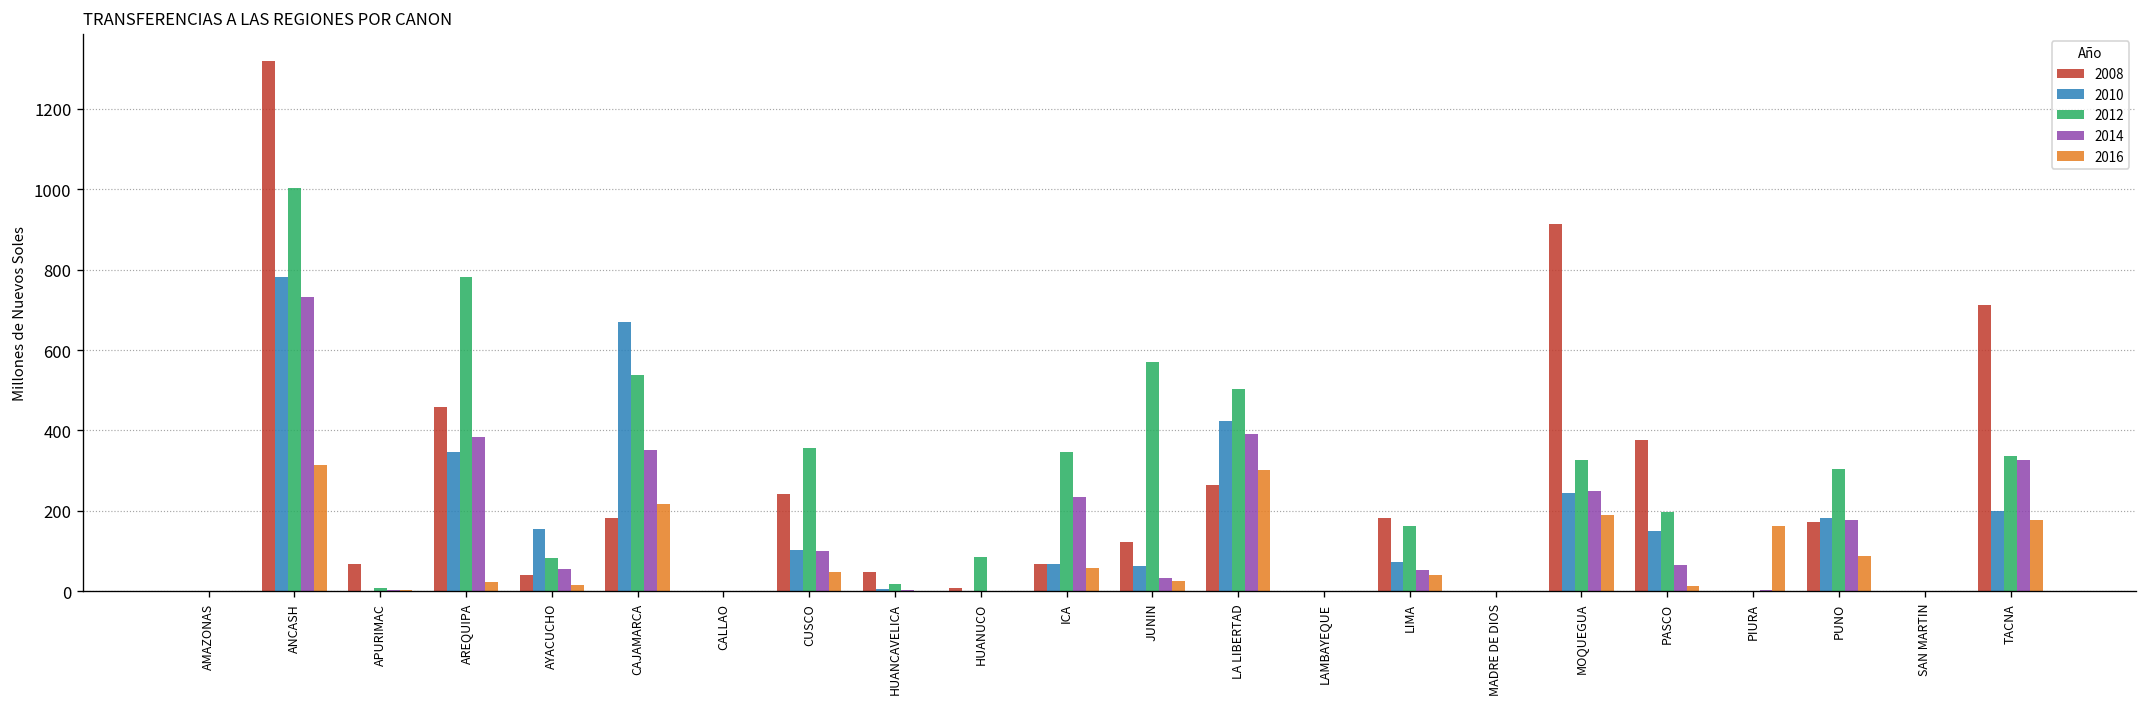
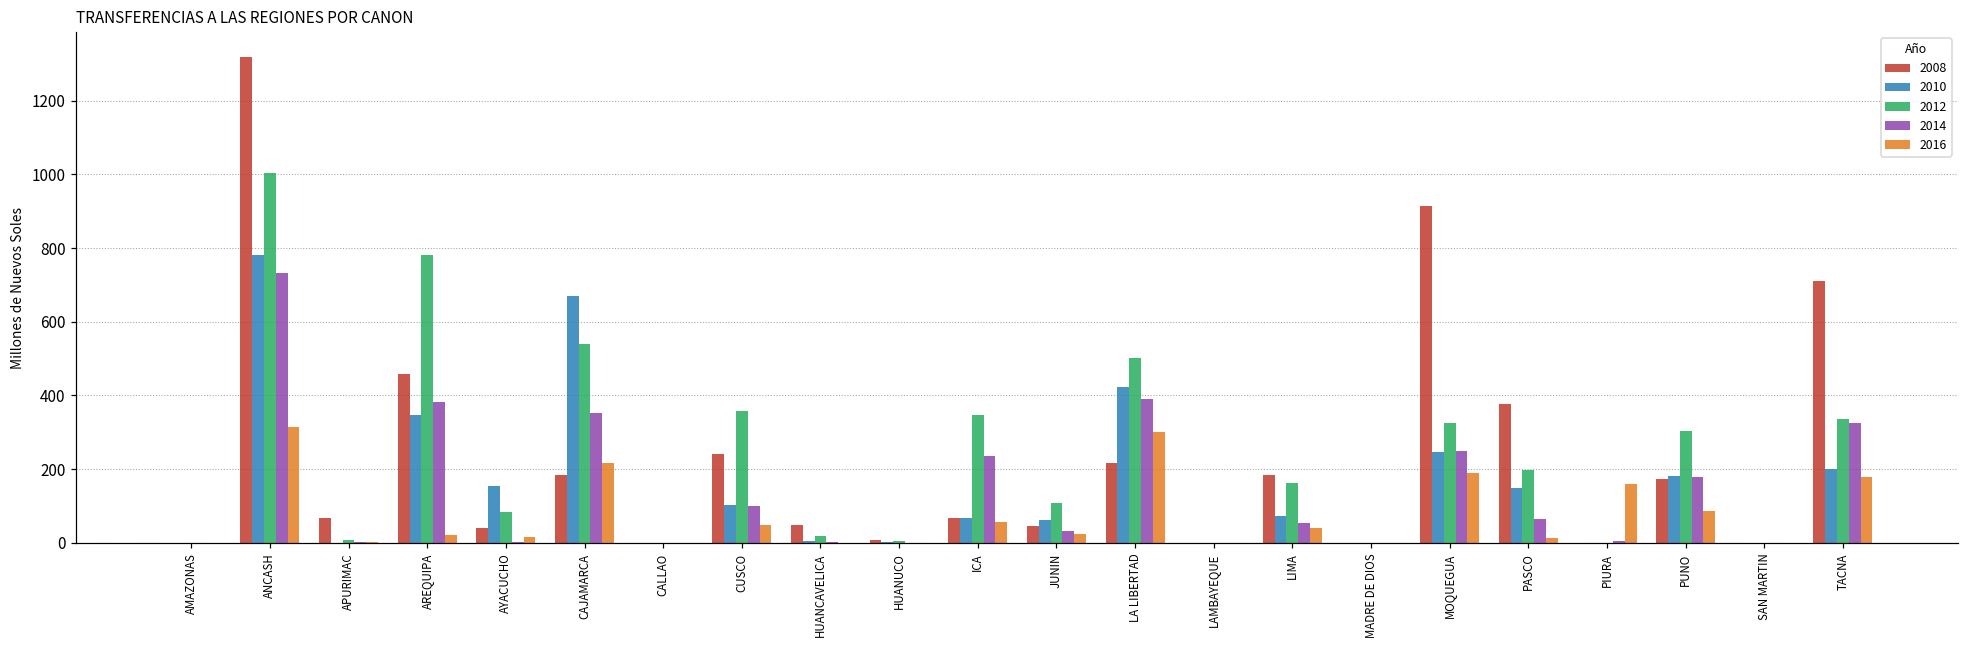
2014, AYACUCHO: 60 -> 0
2012, HUANUCO: 90 -> 0
2008, JUNIN: 120 -> 50
2012, JUNIN: 570 -> 110
2008, LA LIBERTAD: 260 -> 220
